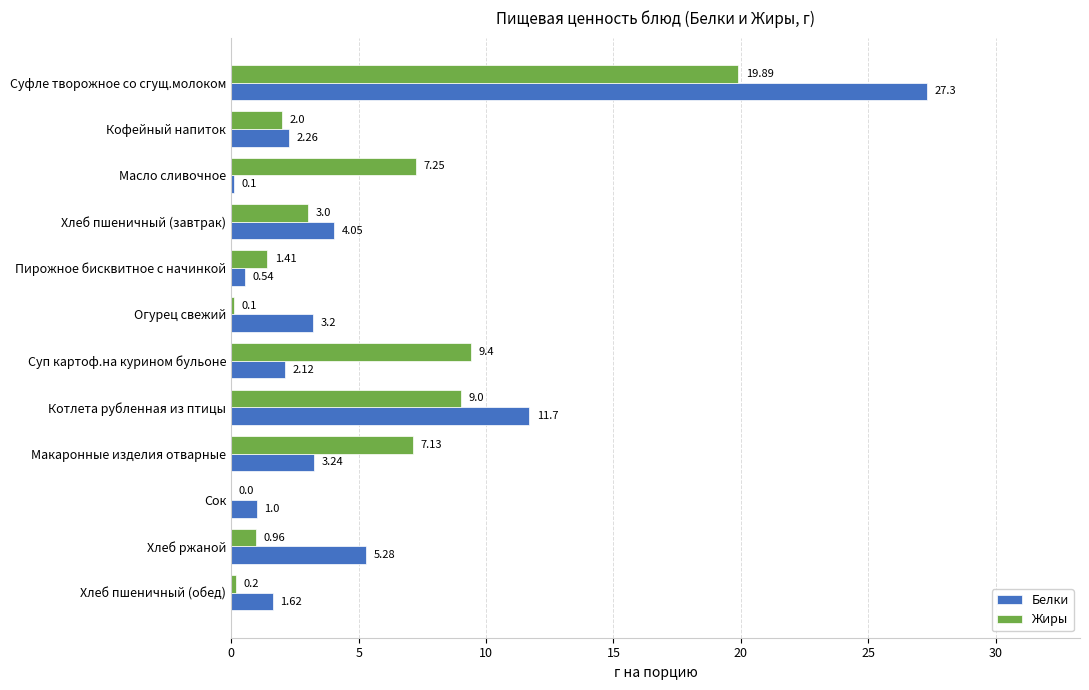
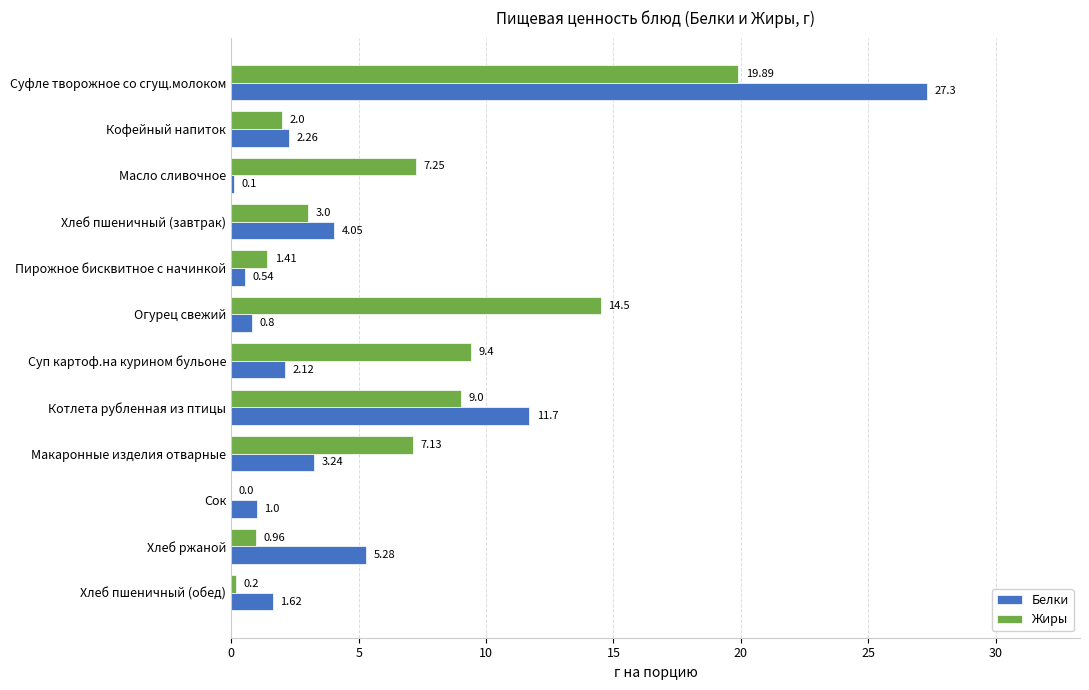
Жиры, Огурец свежий: 0.1 -> 14.5
Белки, Огурец свежий: 3.2 -> 0.8
